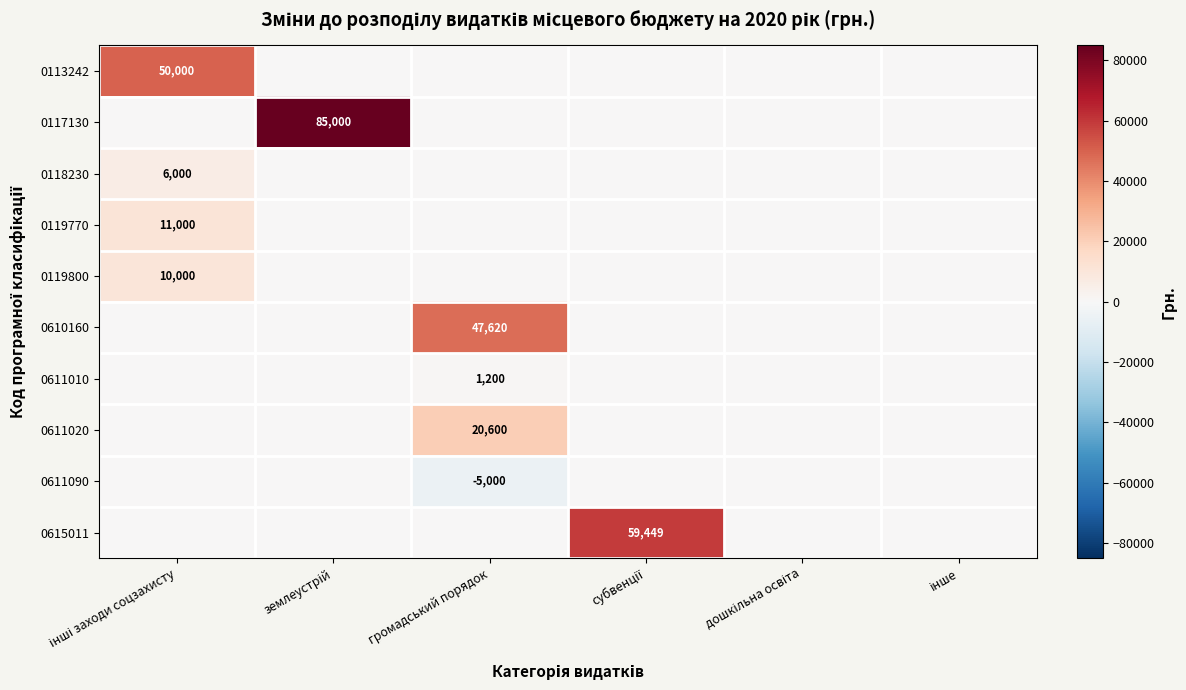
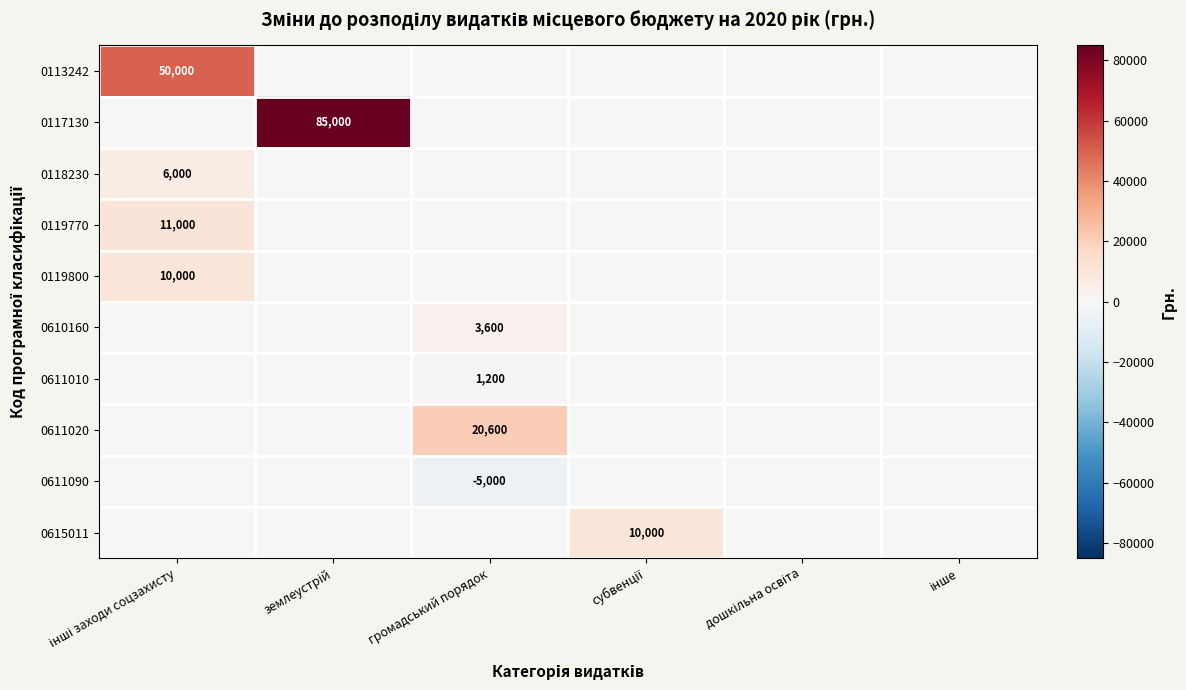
0610160, громадський порядок: 47,620 -> 3,600
0615011, субвенції: 59,449 -> 10,000
